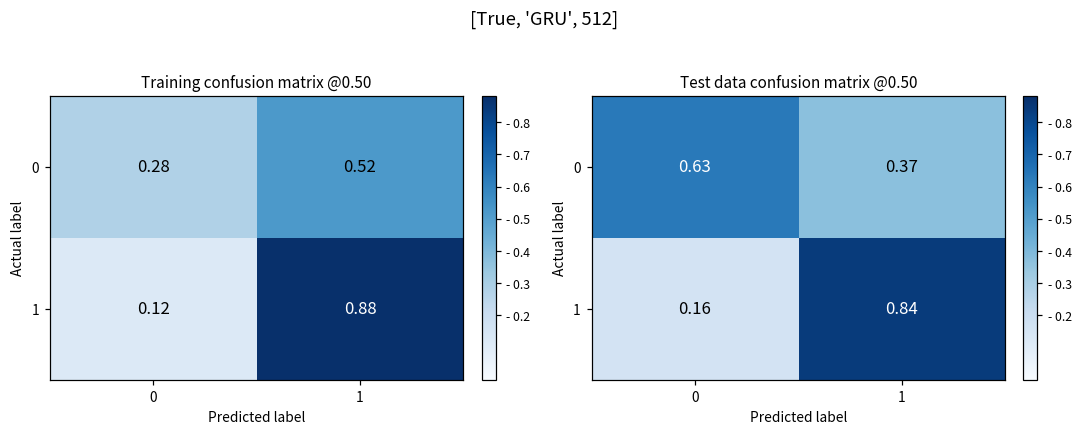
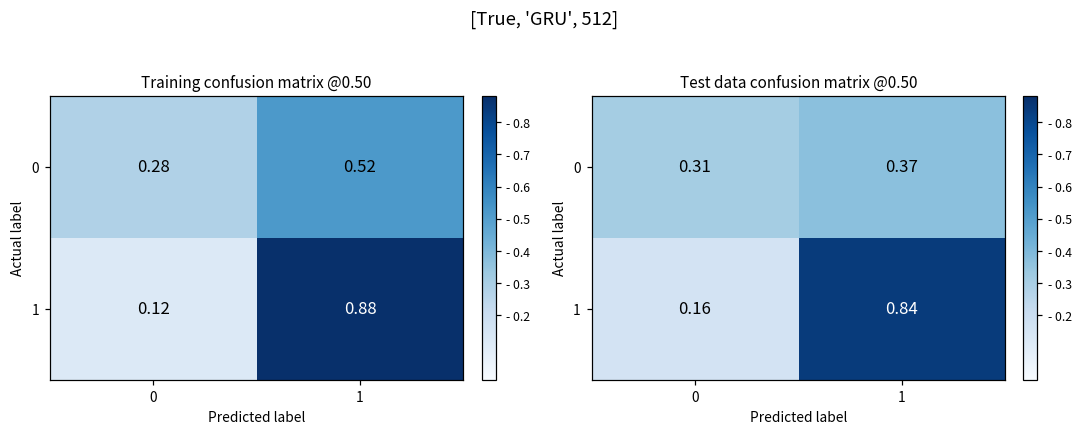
Test data confusion matrix @0.50, 0, 0: 0.63 -> 0.31
